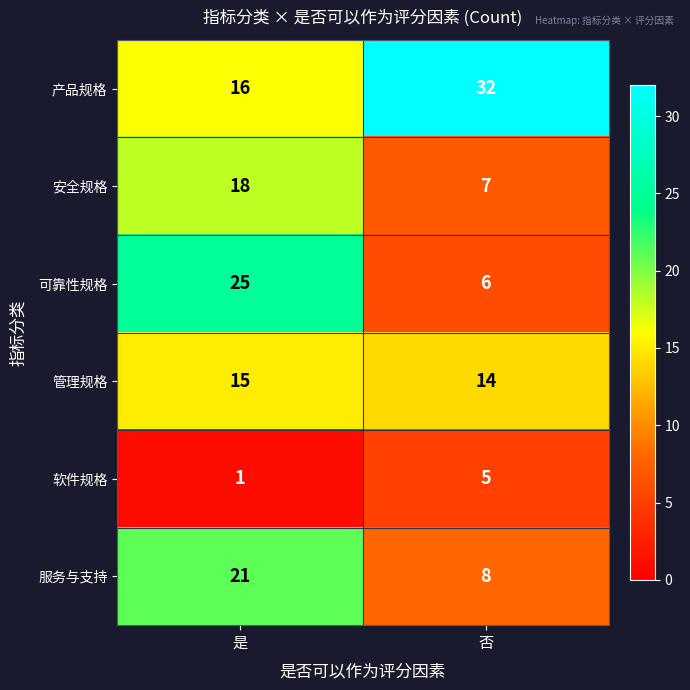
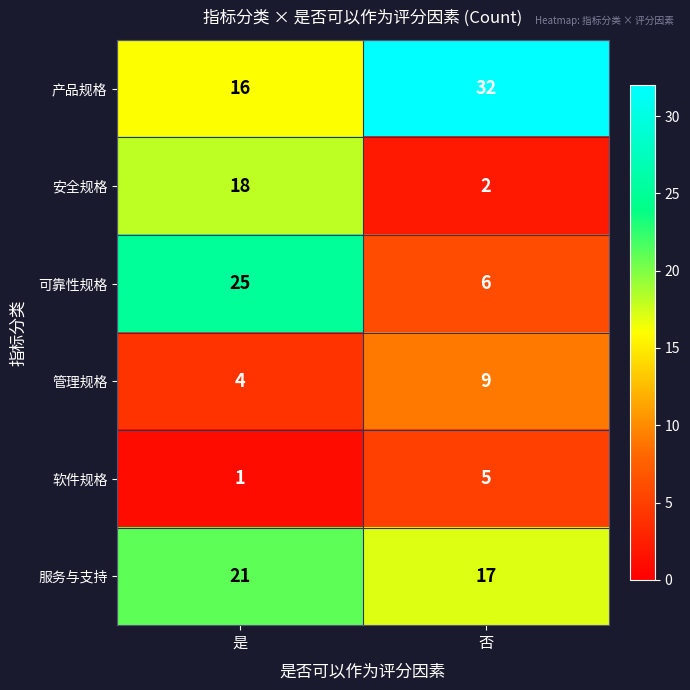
安全规格, 否: 7 -> 2
管理规格, 是: 15 -> 4
管理规格, 否: 14 -> 9
服务与支持, 否: 8 -> 17
